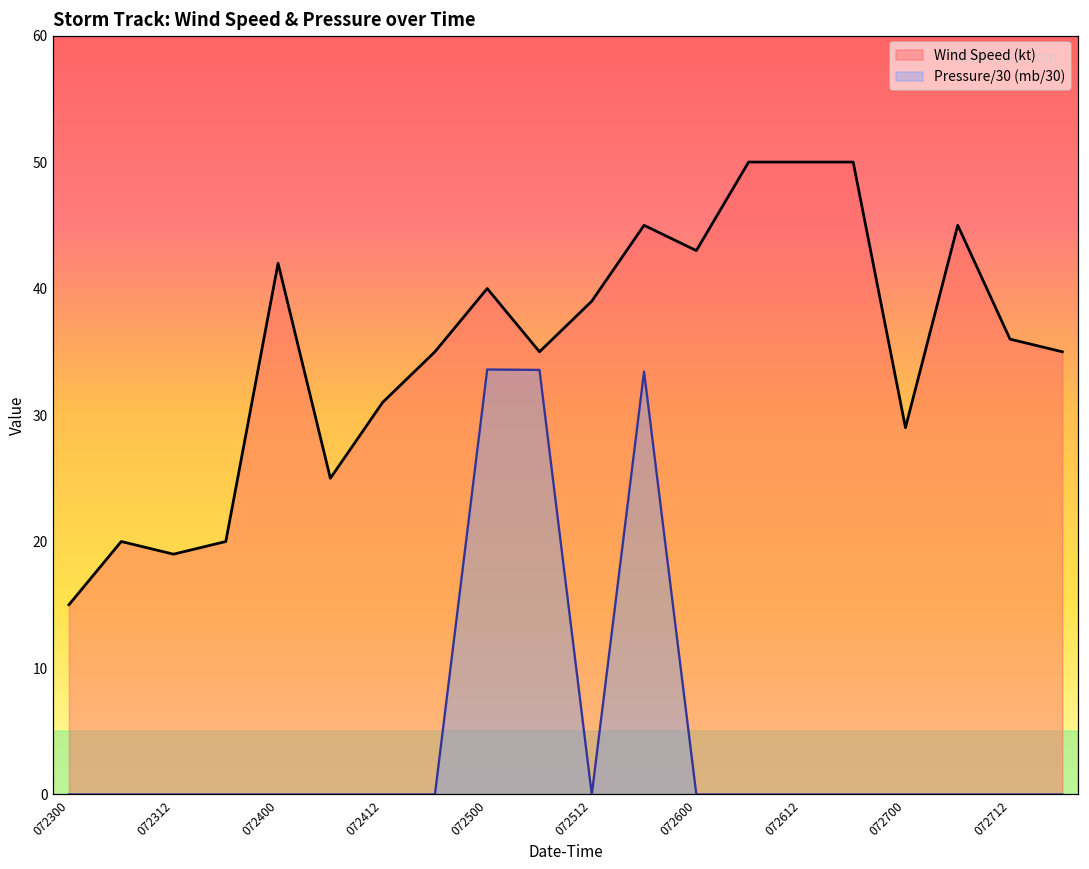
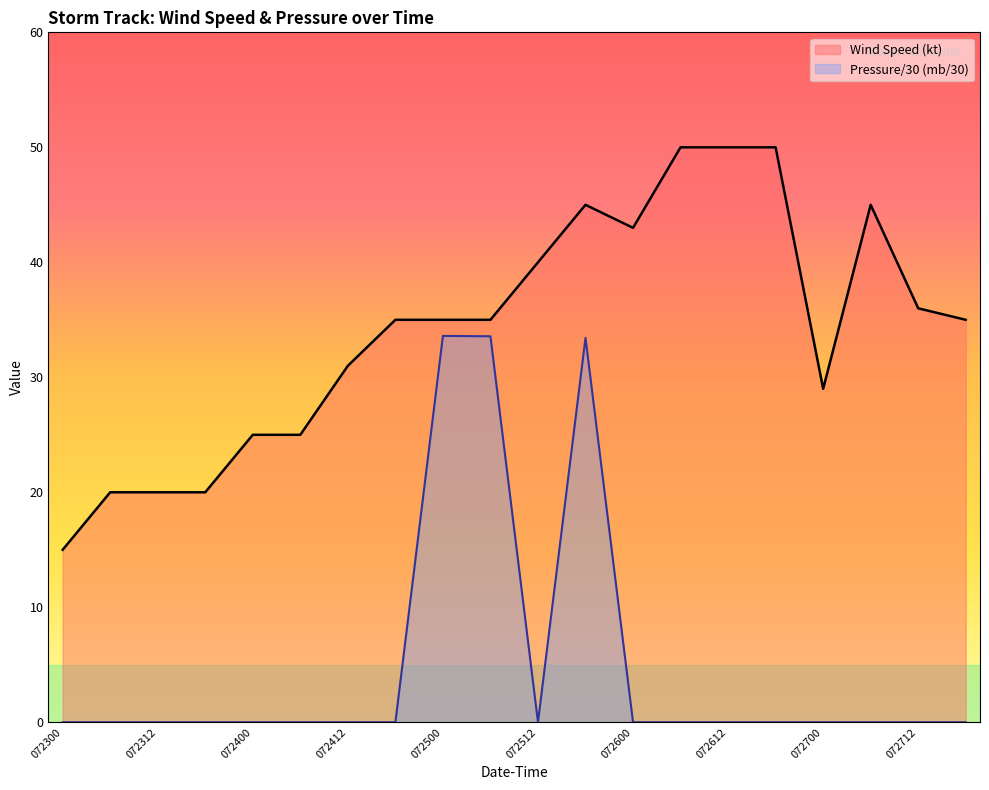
Wind Speed (kt), 072312: 19 -> 20
Wind Speed (kt), 072400: 42 -> 25
Wind Speed (kt), 072500: 40 -> 35
Wind Speed (kt), 072512: 39 -> 40
